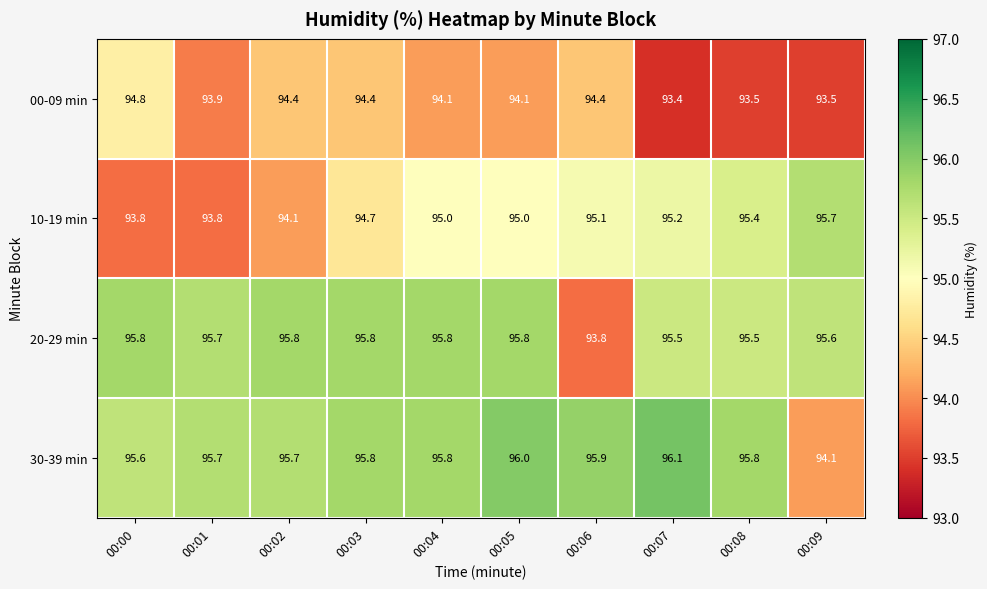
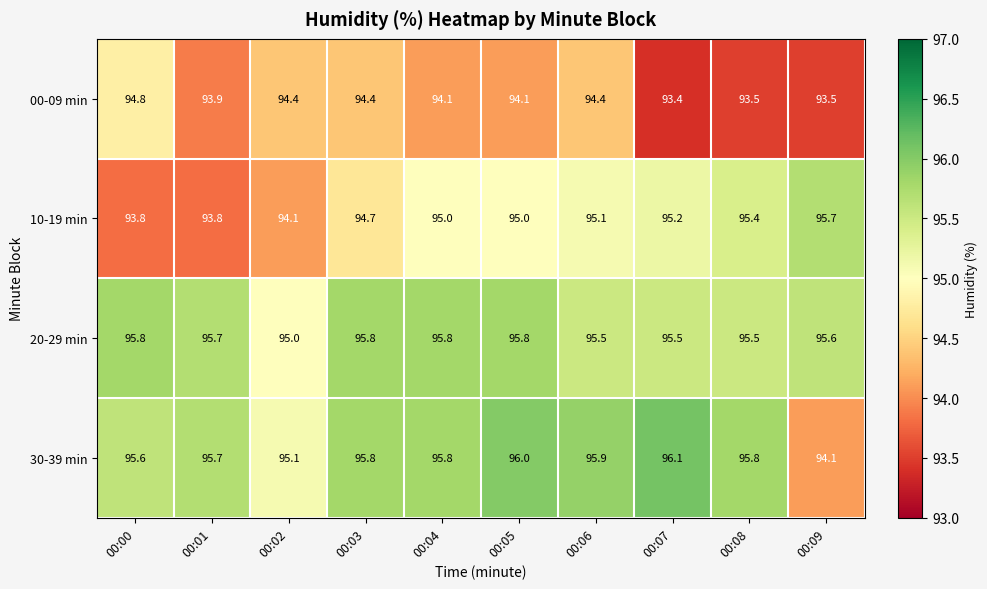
20-29 min, 00:02: 95.8 -> 95.0
20-29 min, 00:06: 93.8 -> 95.5
30-39 min, 00:02: 95.7 -> 95.1
